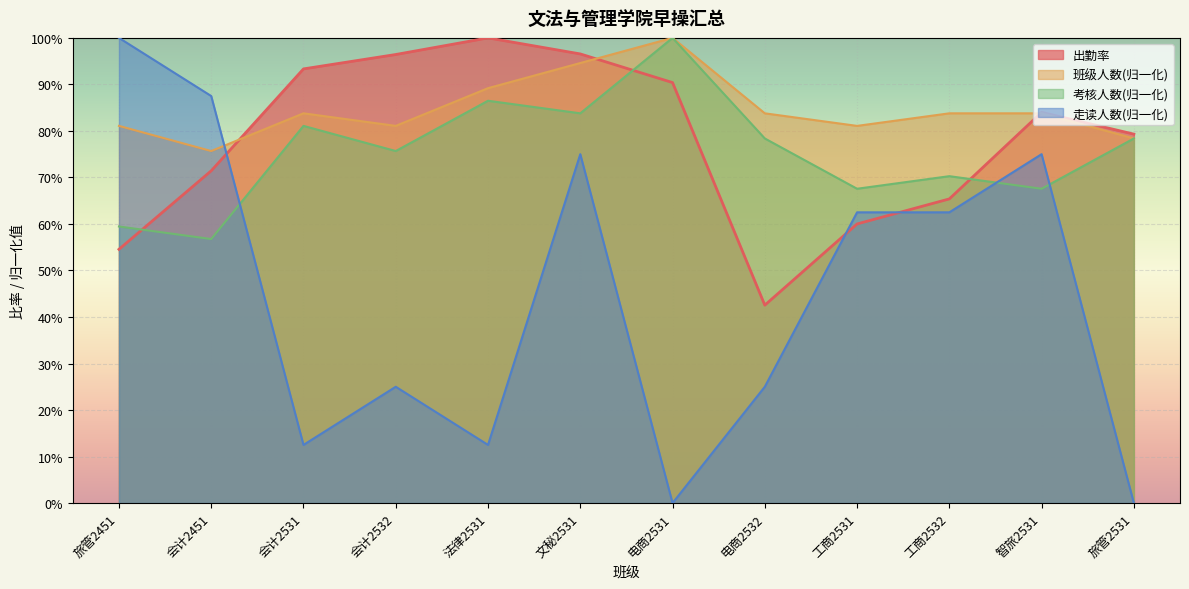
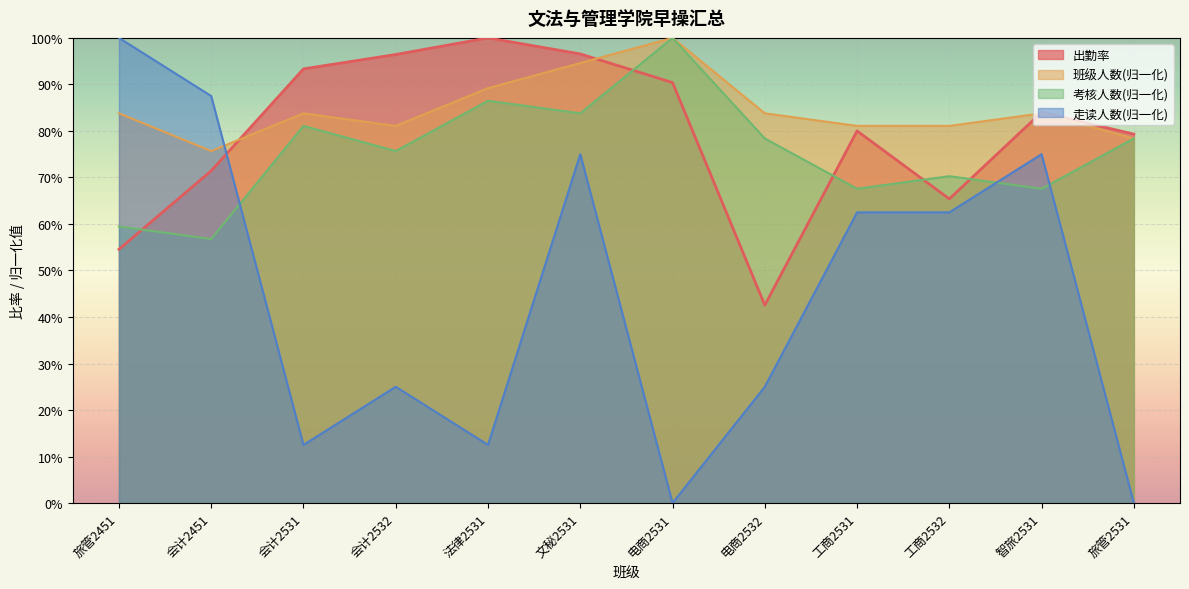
班级人数(归一化), 旅管2451: 81% -> 84%
出勤率, 工商2531: 60% -> 80%
班级人数(归一化), 工商2532: 84% -> 81%
